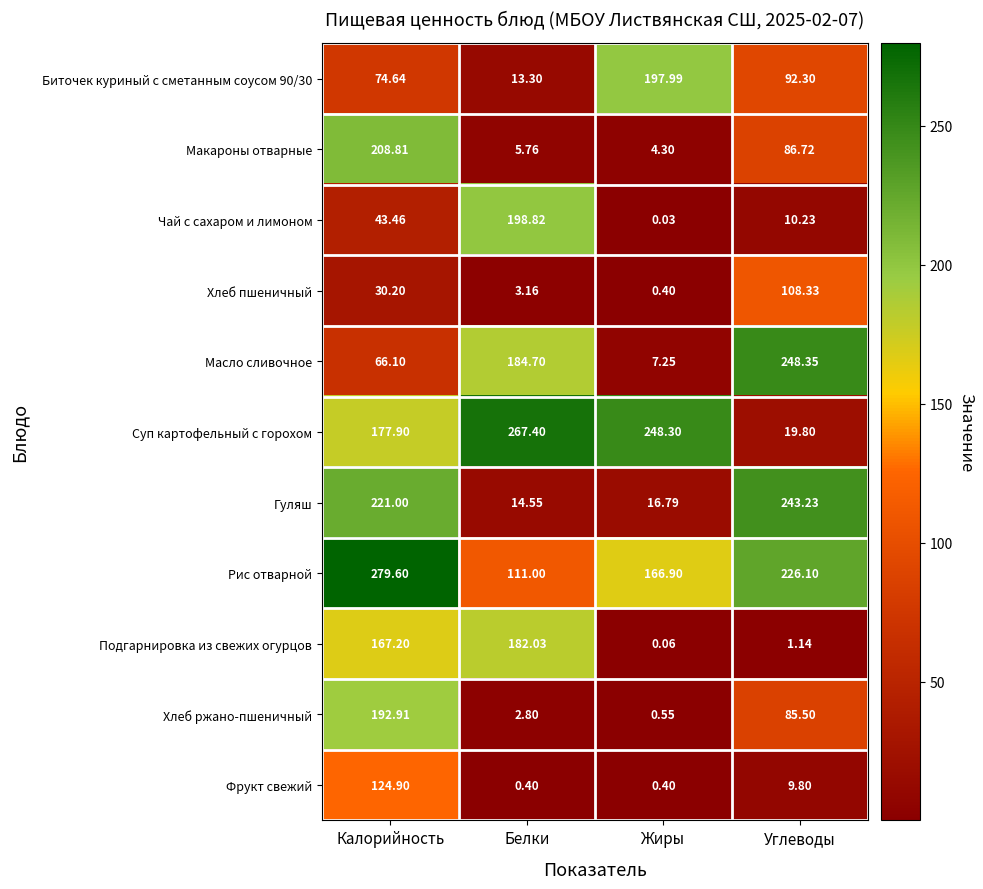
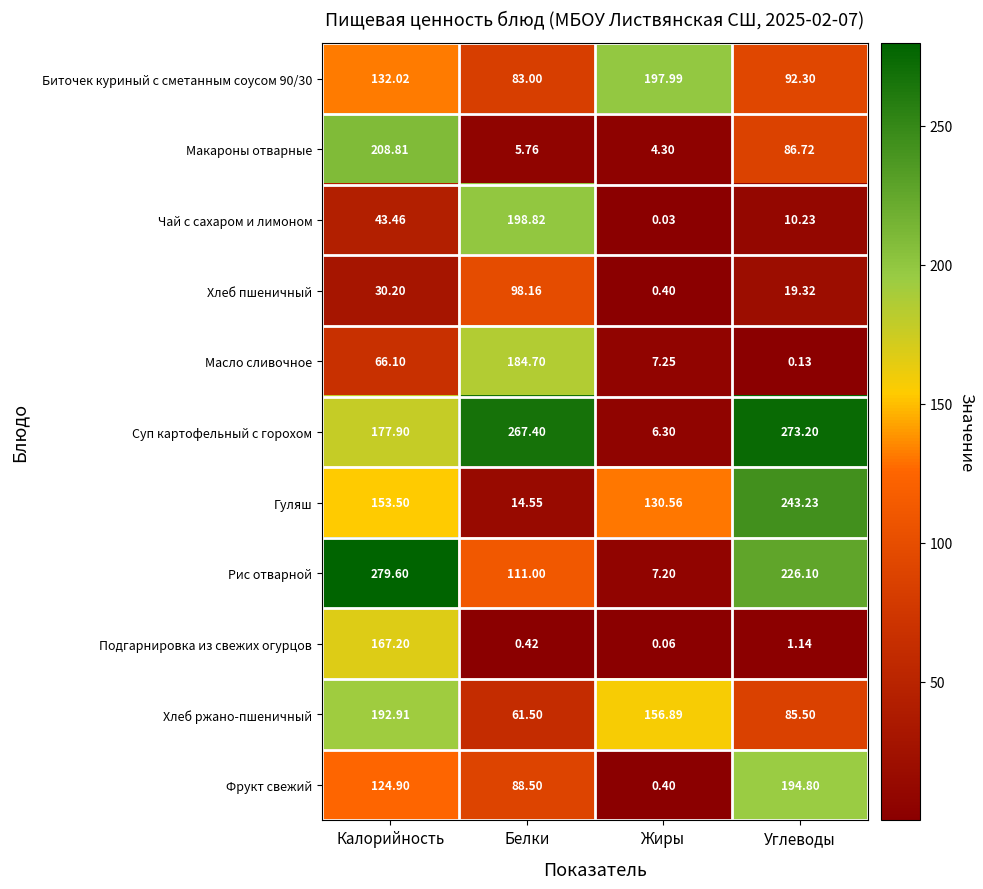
Биточек куриный с сметанным соусом 90/30, Калорийность: 74.64 -> 132.02
Биточек куриный с сметанным соусом 90/30, Белки: 13.30 -> 83.00
Хлеб пшеничный, Белки: 3.16 -> 98.16
Хлеб пшеничный, Углеводы: 108.33 -> 19.32
Масло сливочное, Углеводы: 248.35 -> 0.13
Суп картофельный с горохом, Жиры: 248.30 -> 6.30
Суп картофельный с горохом, Углеводы: 19.80 -> 273.20
Гуляш, Калорийность: 221.00 -> 153.50
Гуляш, Жиры: 16.79 -> 130.56
Рис отварной, Жиры: 166.90 -> 7.20
Подгарнировка из свежих огурцов, Белки: 182.03 -> 0.42
Хлеб ржано-пшеничный, Белки: 2.80 -> 61.50
Хлеб ржано-пшеничный, Жиры: 0.55 -> 156.89
Фрукт свежий, Белки: 0.40 -> 88.50
Фрукт свежий, Углеводы: 9.80 -> 194.80
